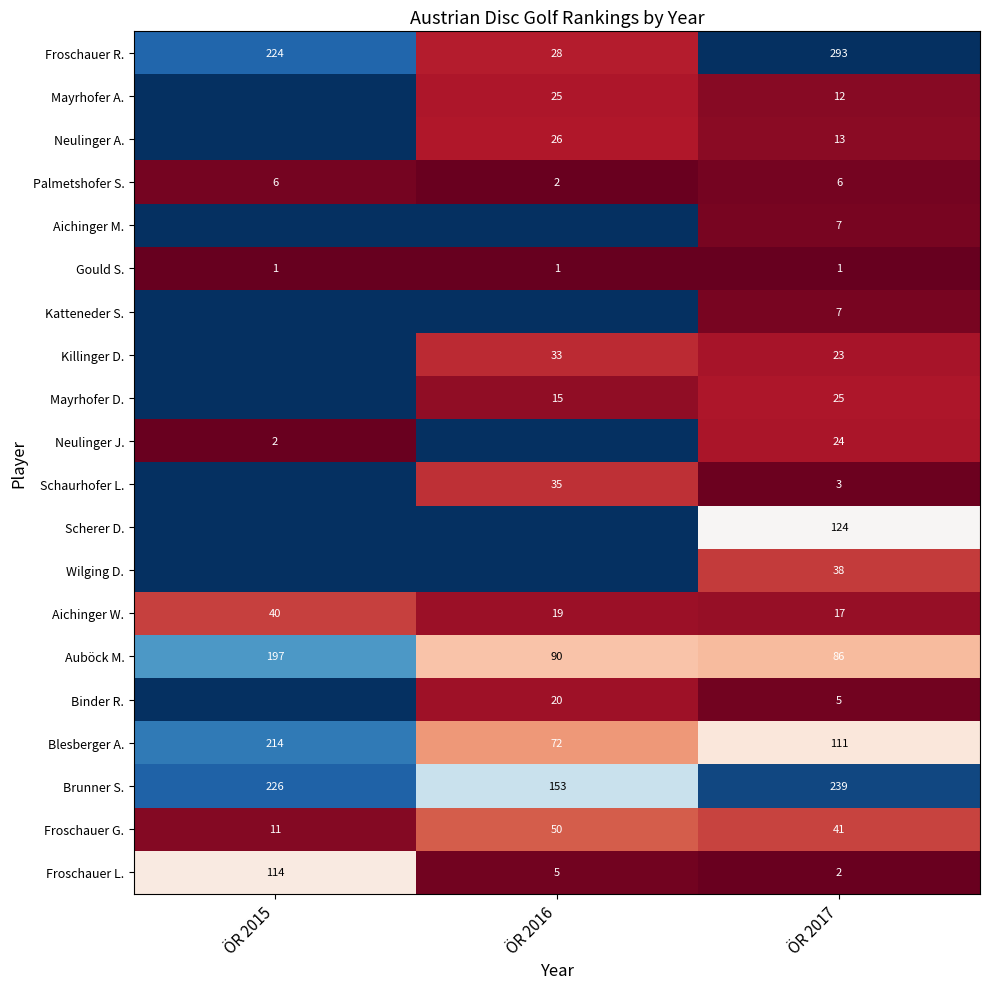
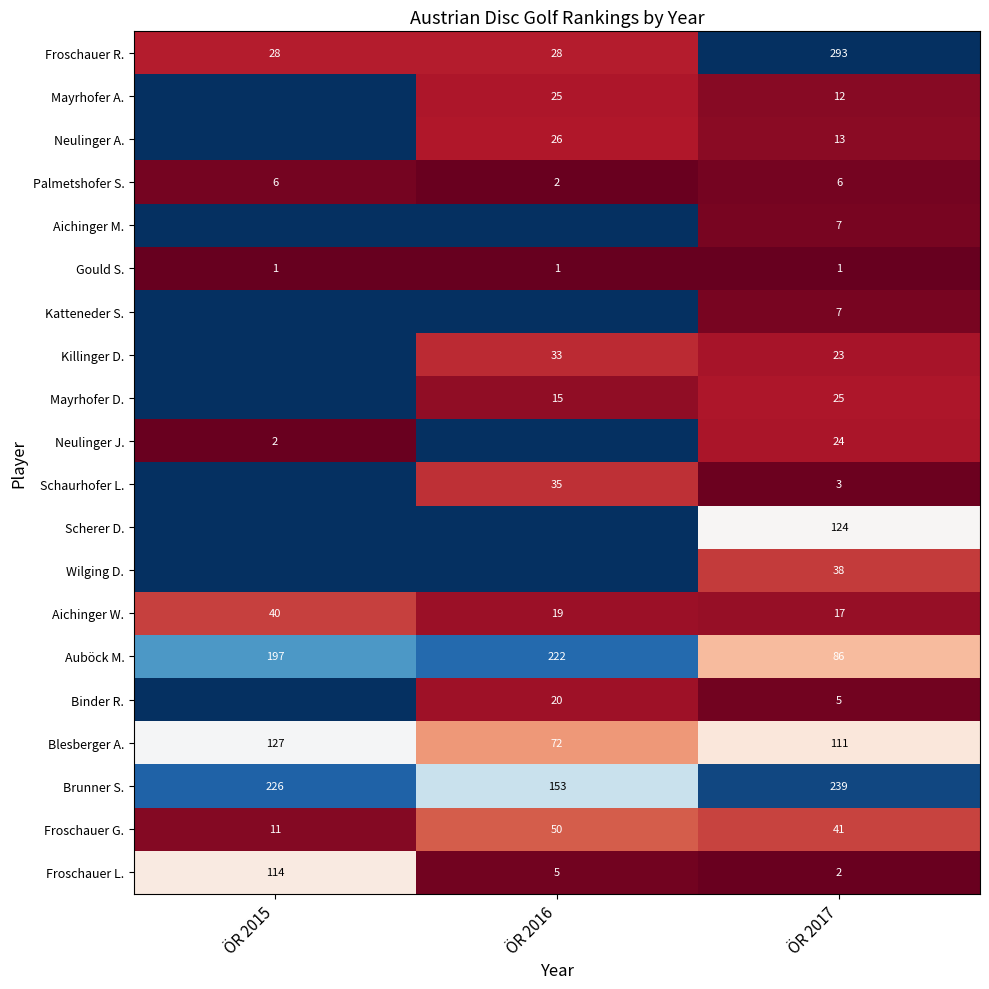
Froschauer R., ÖR 2015: 224 -> 28
Auböck M., ÖR 2016: 90 -> 222
Blesberger A., ÖR 2015: 214 -> 127
